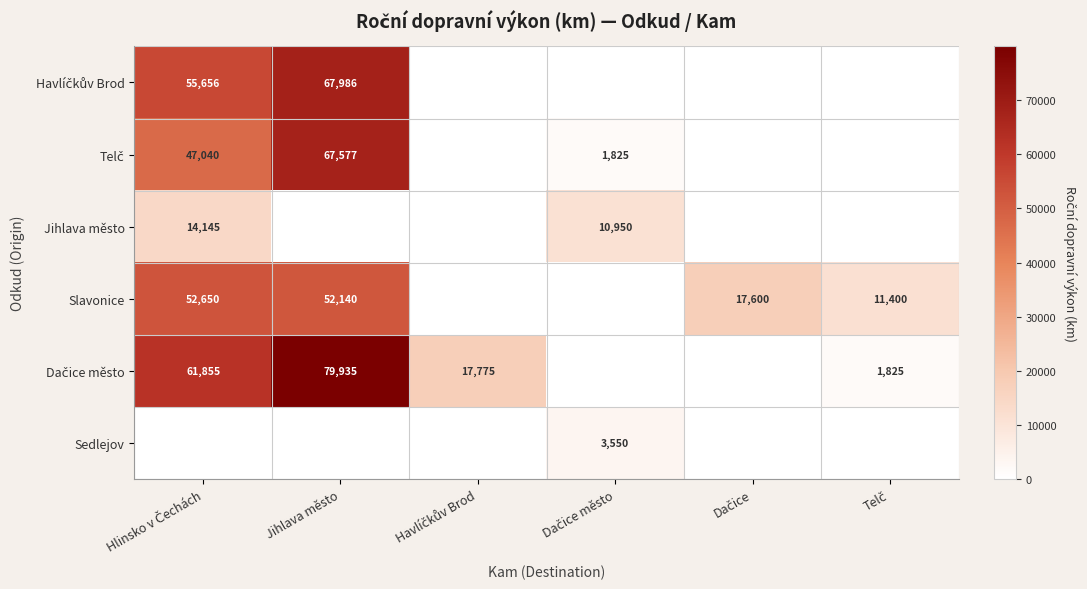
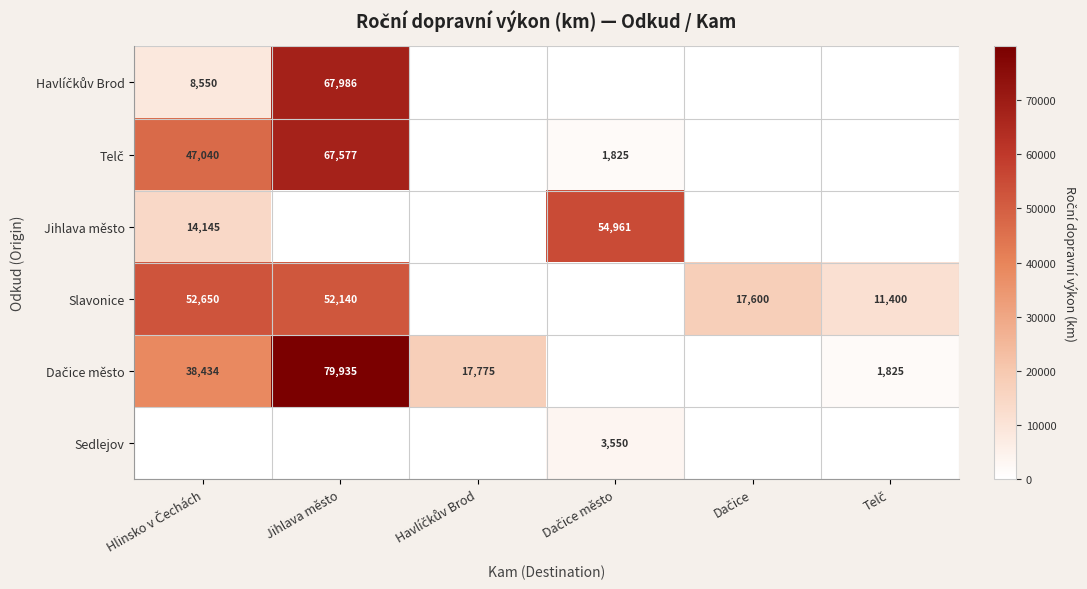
Havlíčkův Brod, Hlinsko v Čechách: 55,656 -> 8,550
Jihlava město, Dačice město: 10,950 -> 54,961
Dačice město, Hlinsko v Čechách: 61,855 -> 38,434
